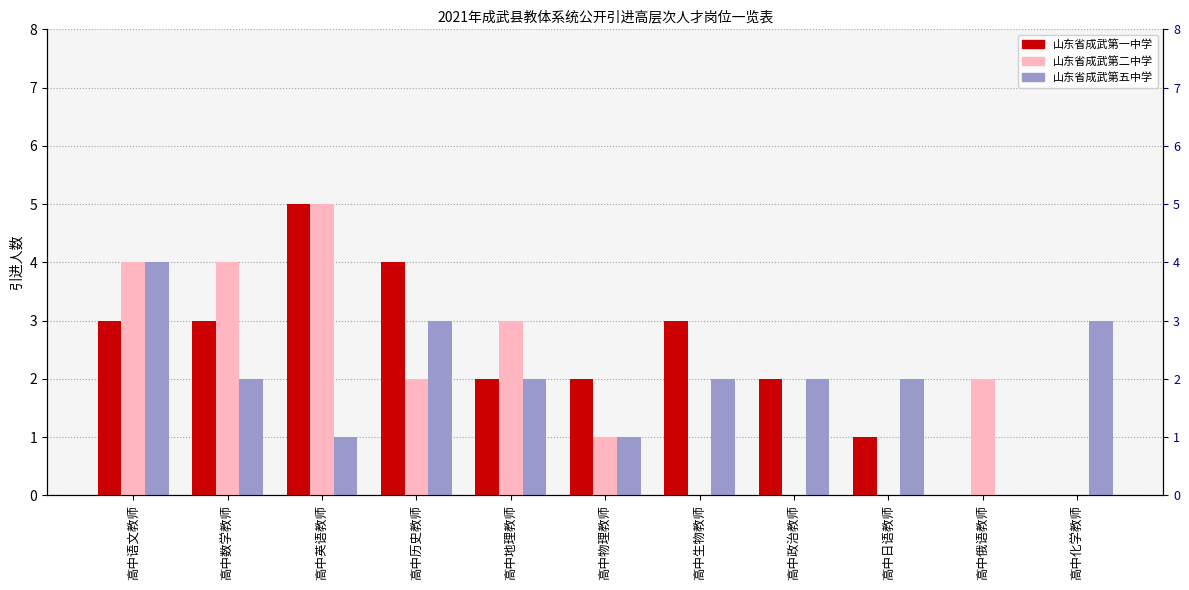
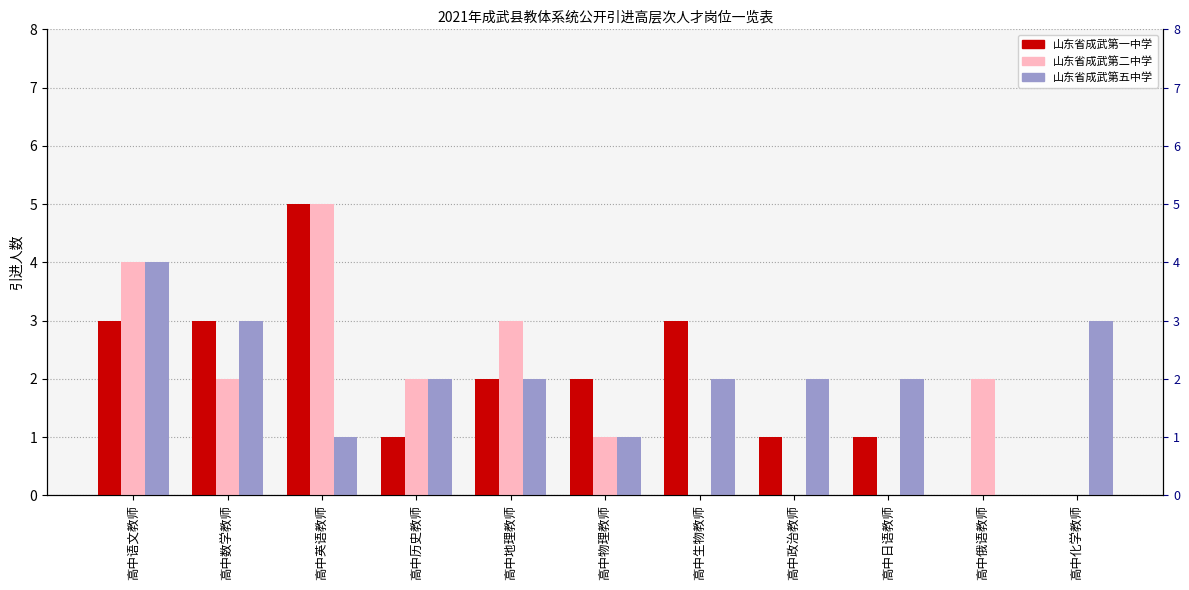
山东省成武第二中学, 高中数学教师: 4 -> 2
山东省成武第五中学, 高中数学教师: 2 -> 3
山东省成武第一中学, 高中历史教师: 4 -> 1
山东省成武第五中学, 高中历史教师: 3 -> 2
山东省成武第一中学, 高中政治教师: 2 -> 1
